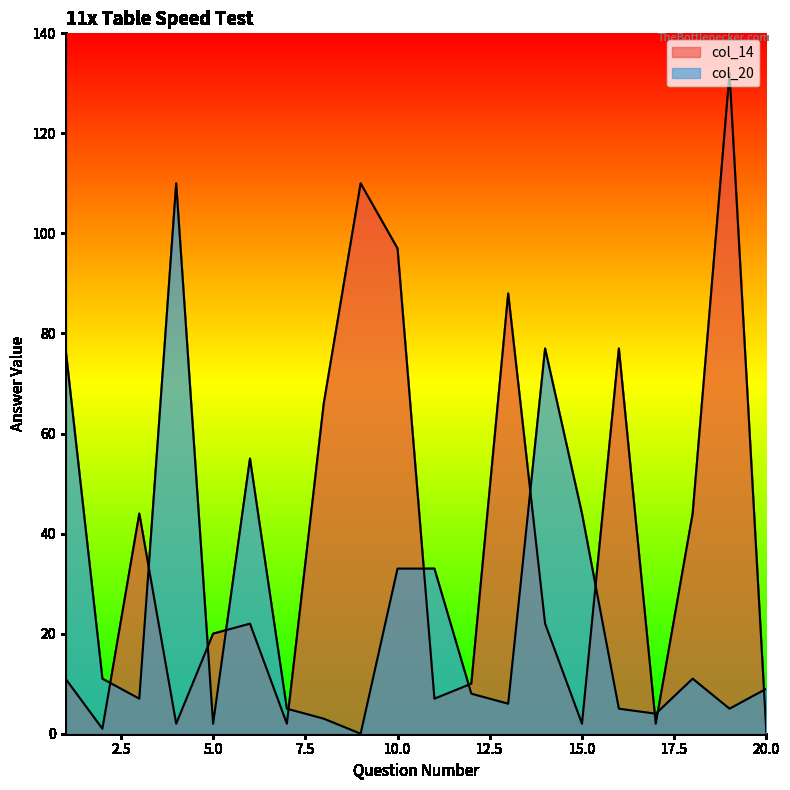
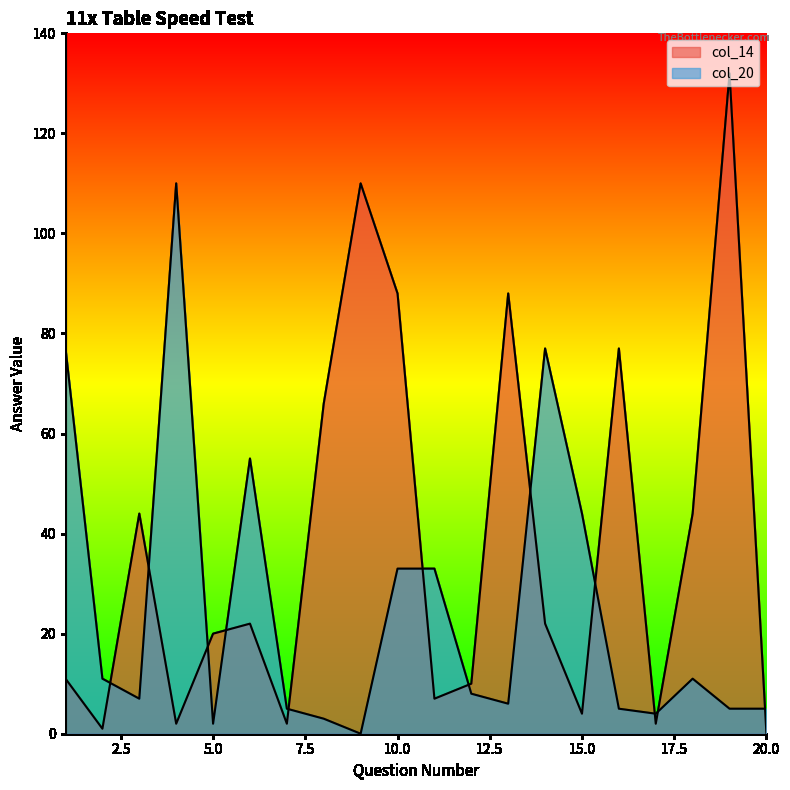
col_14, 10.0: 97 -> 88
col_14, 15.0: 2 -> 4
col_20, 20.0: 9 -> 5
